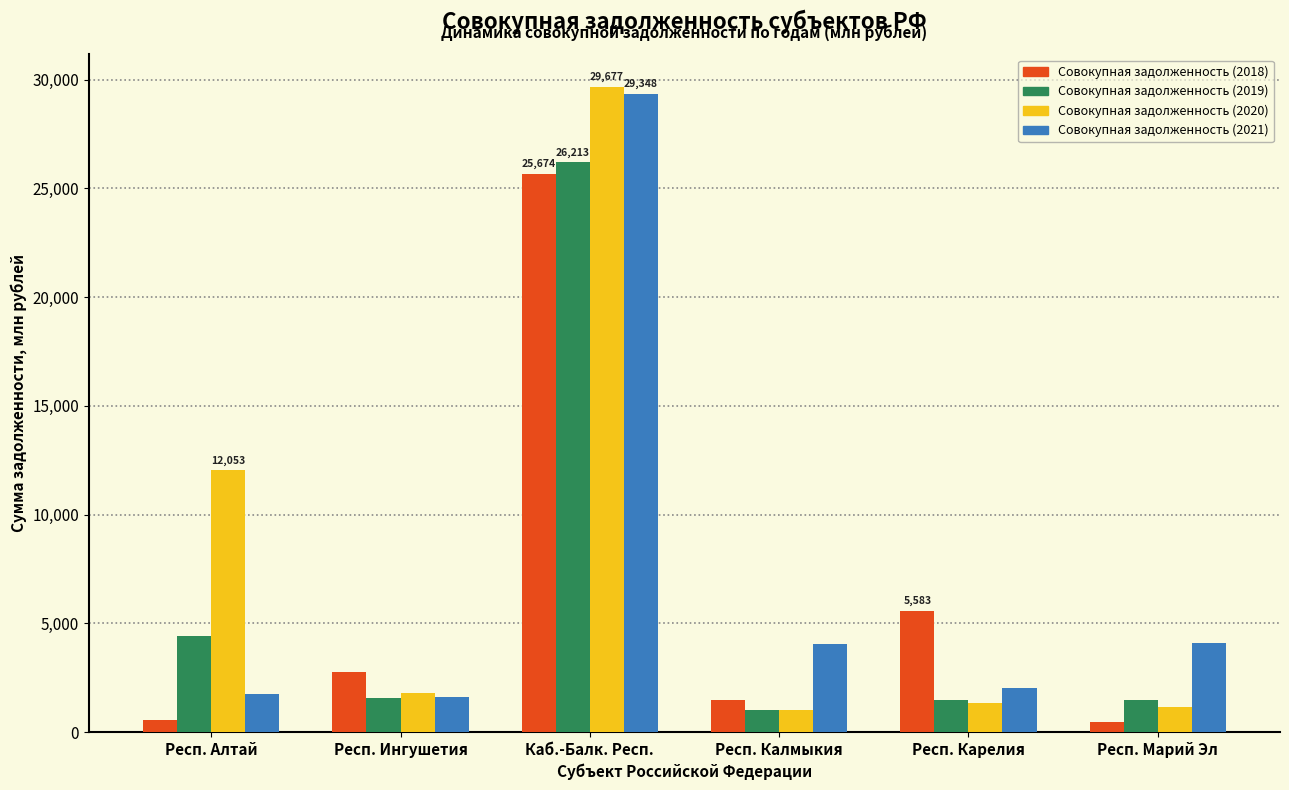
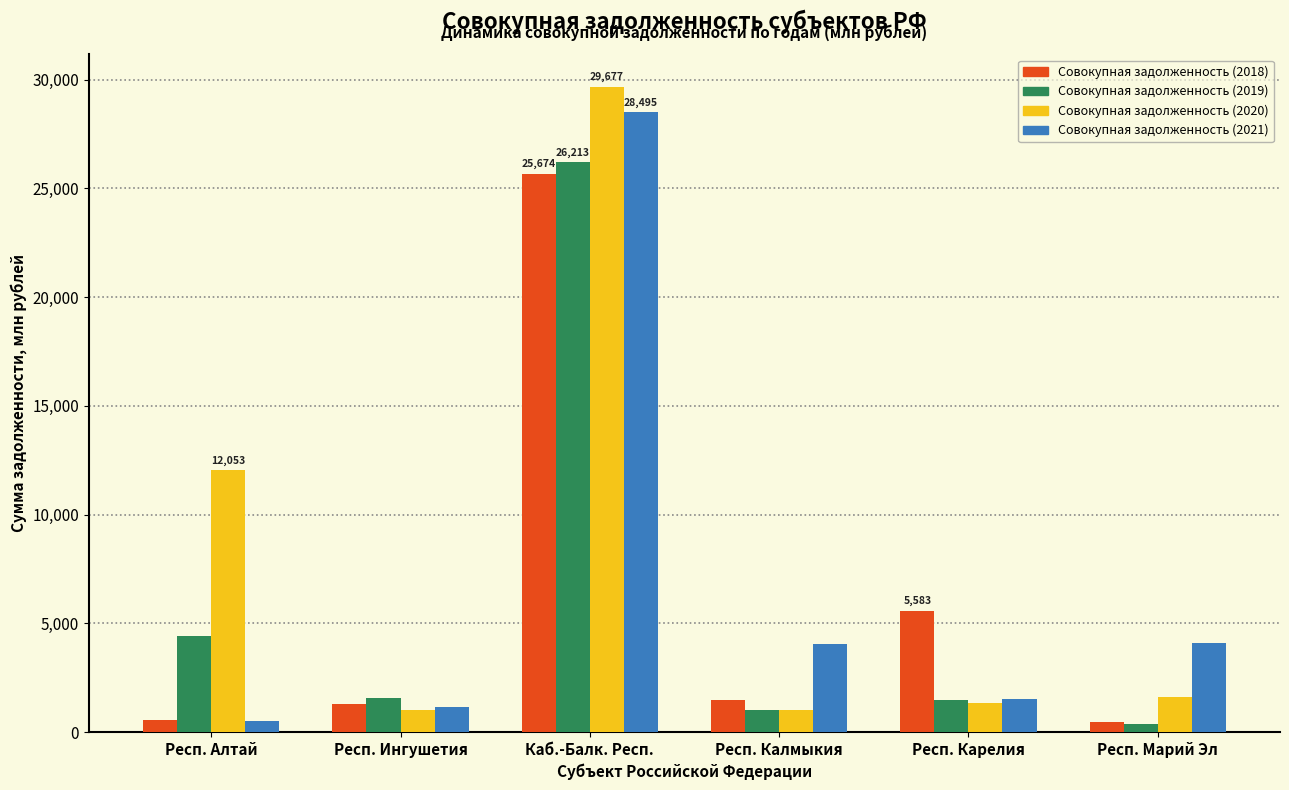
Совокупная задолженность (2021), Респ. Алтай: 1,700 -> 500
Совокупная задолженность (2018), Респ. Ингушетия: 2,700 -> 1,300
Совокупная задолженность (2020), Респ. Ингушетия: 1,800 -> 1,000
Совокупная задолженность (2021), Респ. Ингушетия: 1,600 -> 1,200
Совокупная задолженность (2021), Каб.-Балк. Респ.: 29,348 -> 28,495
Совокупная задолженность (2021), Респ. Карелия: 2,000 -> 1,500
Совокупная задолженность (2019), Респ. Марий Эл: 1,500 -> 400
Совокупная задолженность (2020), Респ. Марий Эл: 1,200 -> 1,600
